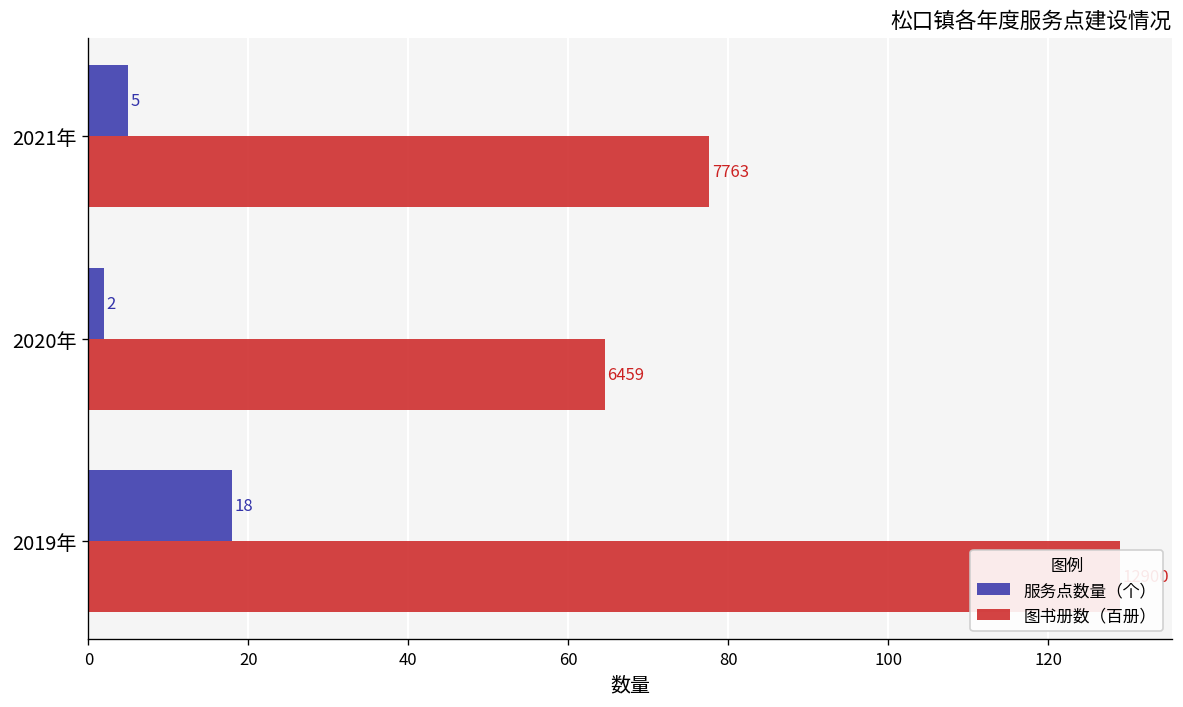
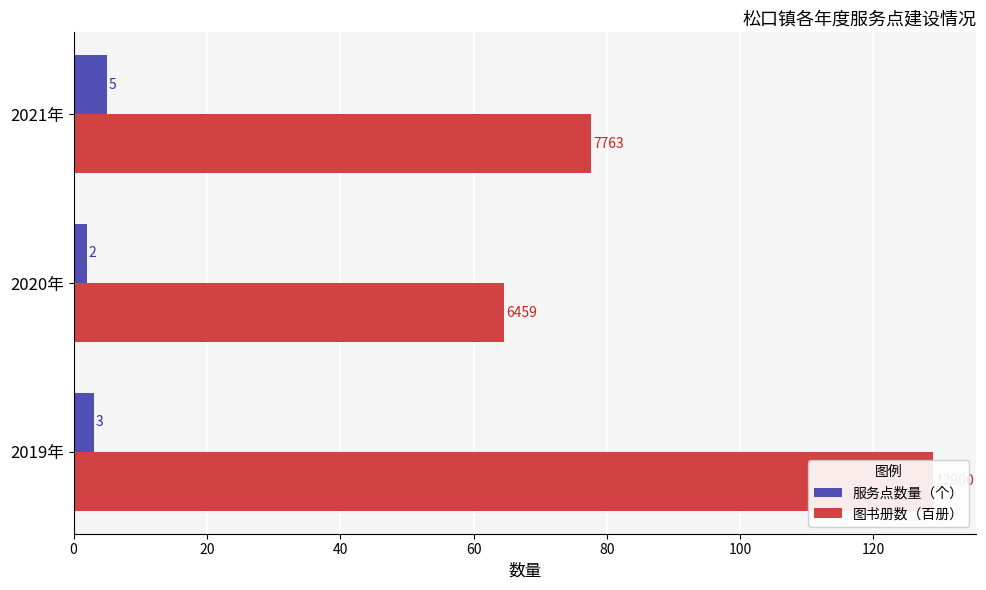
服务点数量（个）, 2019年: 18 -> 3
